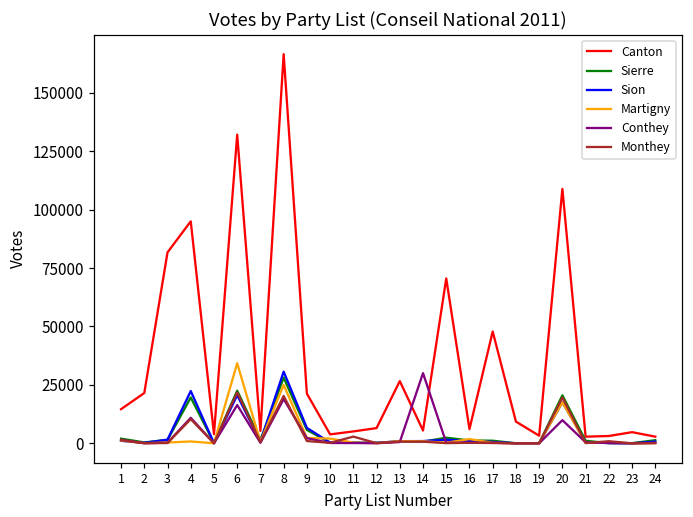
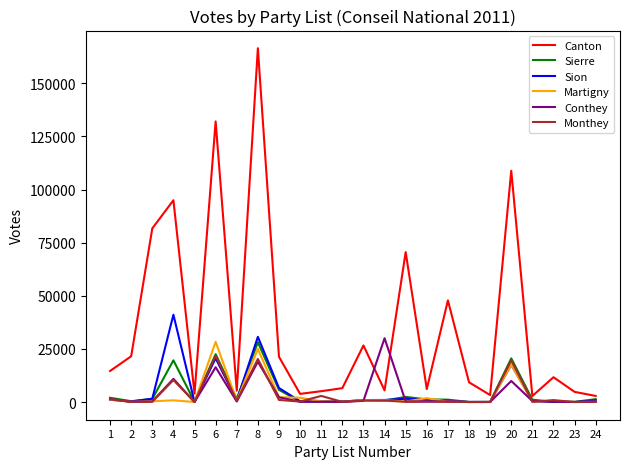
Sion, 4: 22000 -> 41000
Martigny, 6: 34000 -> 28000
Canton, 22: 3000 -> 12000
